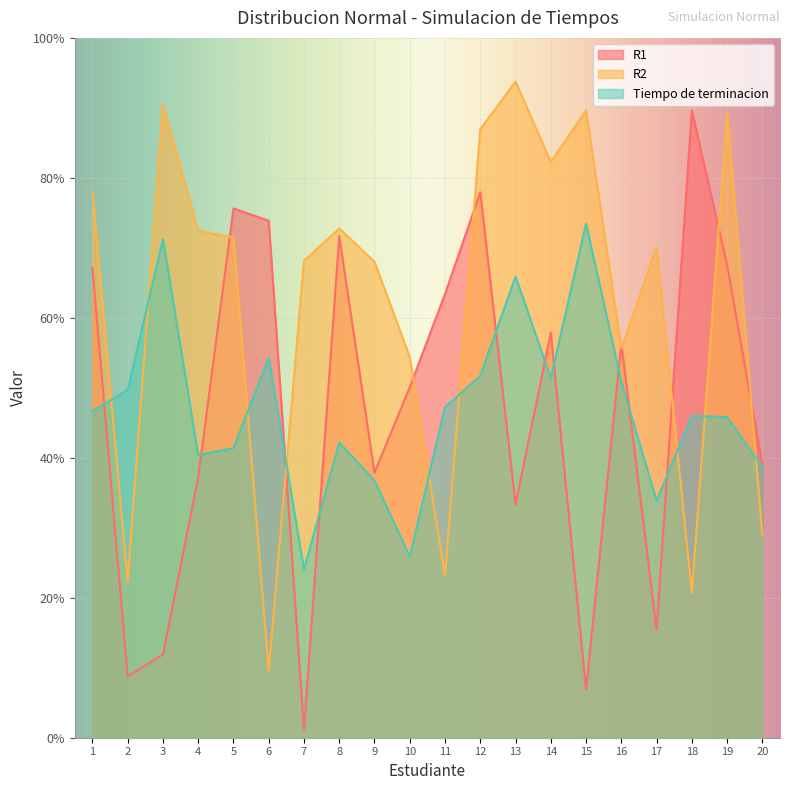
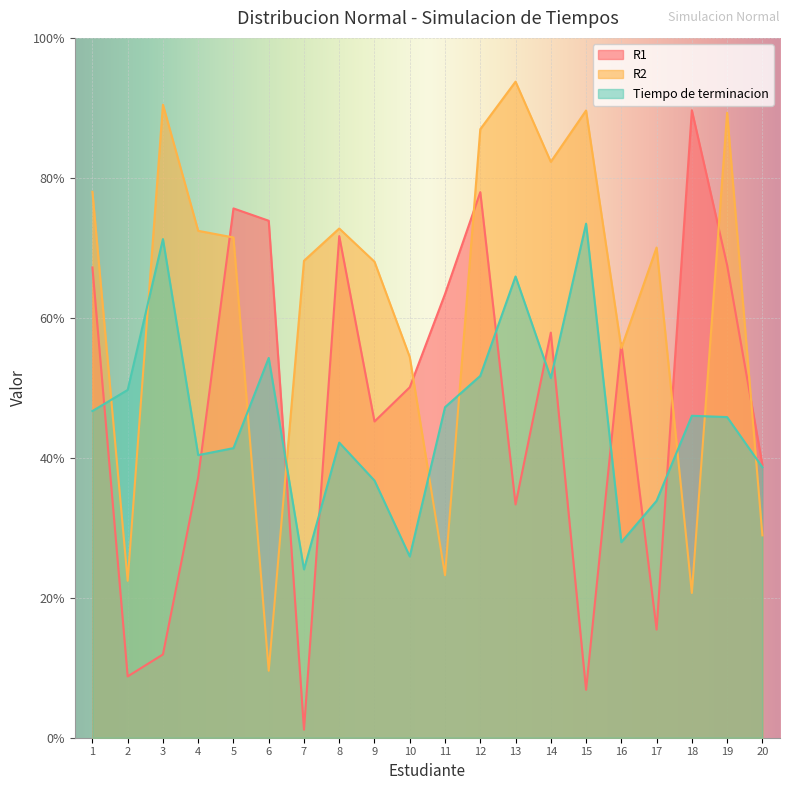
R1, 9: 38% -> 45%
Tiempo de terminacion, 16: 51% -> 28%
